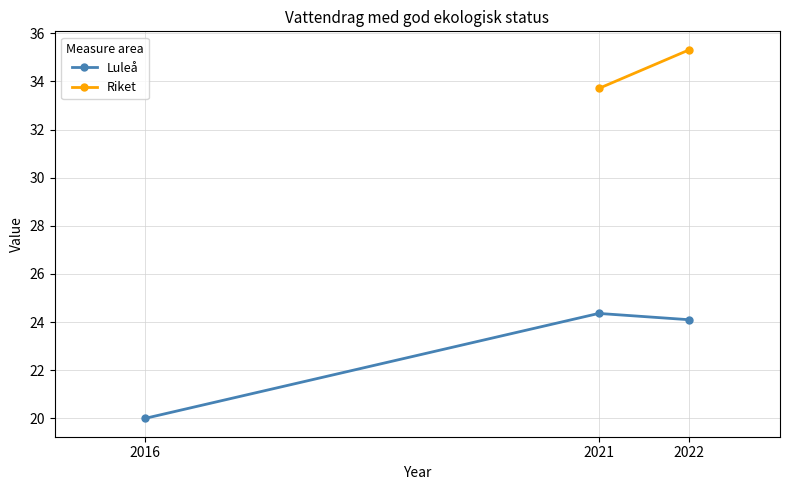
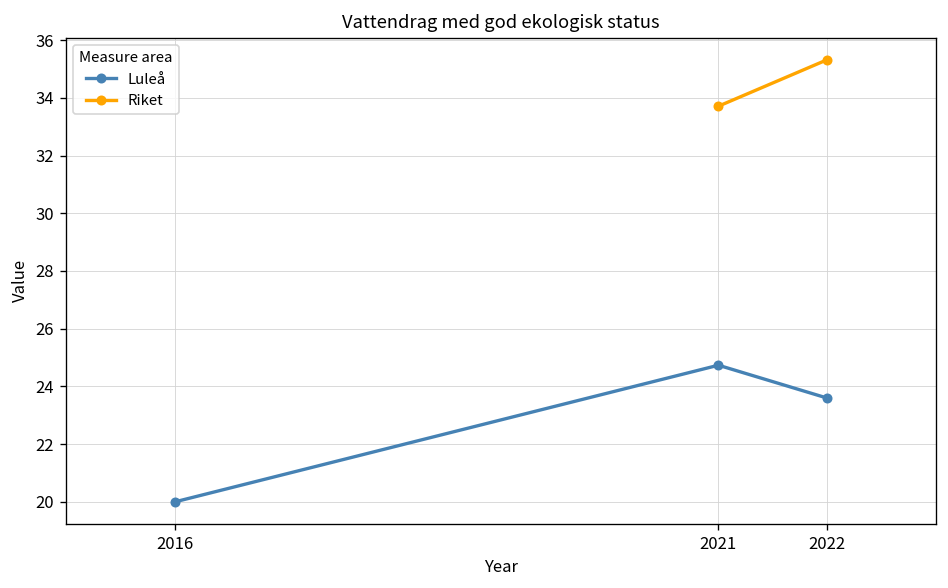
Luleå, 2021: 24.4 -> 24.7
Luleå, 2022: 24.1 -> 23.6
